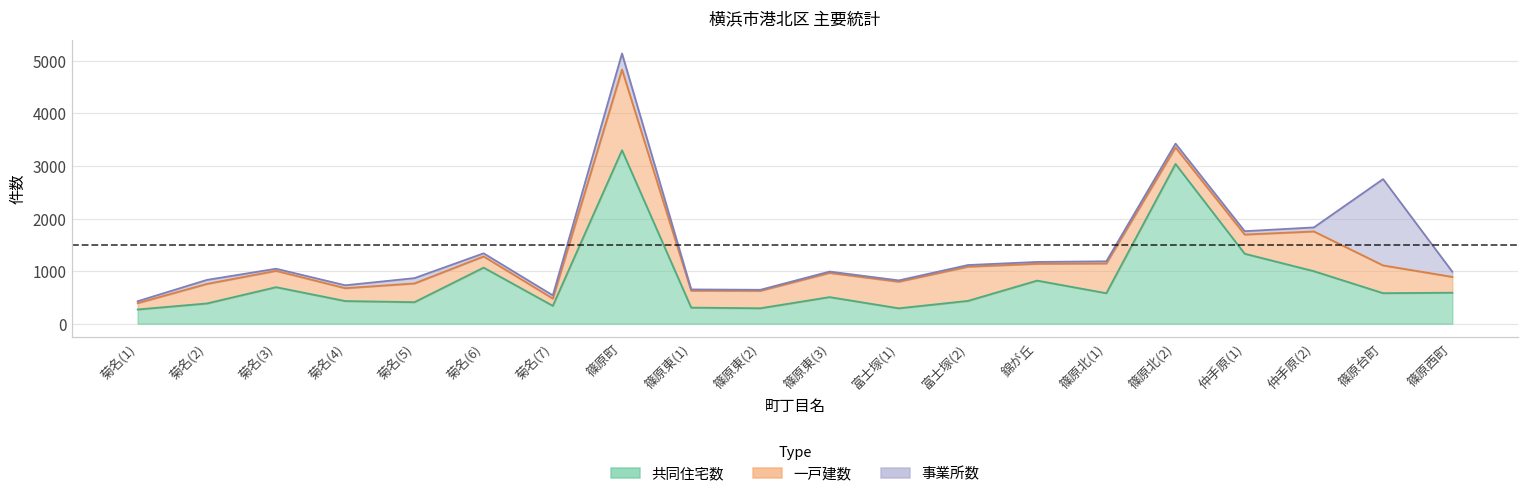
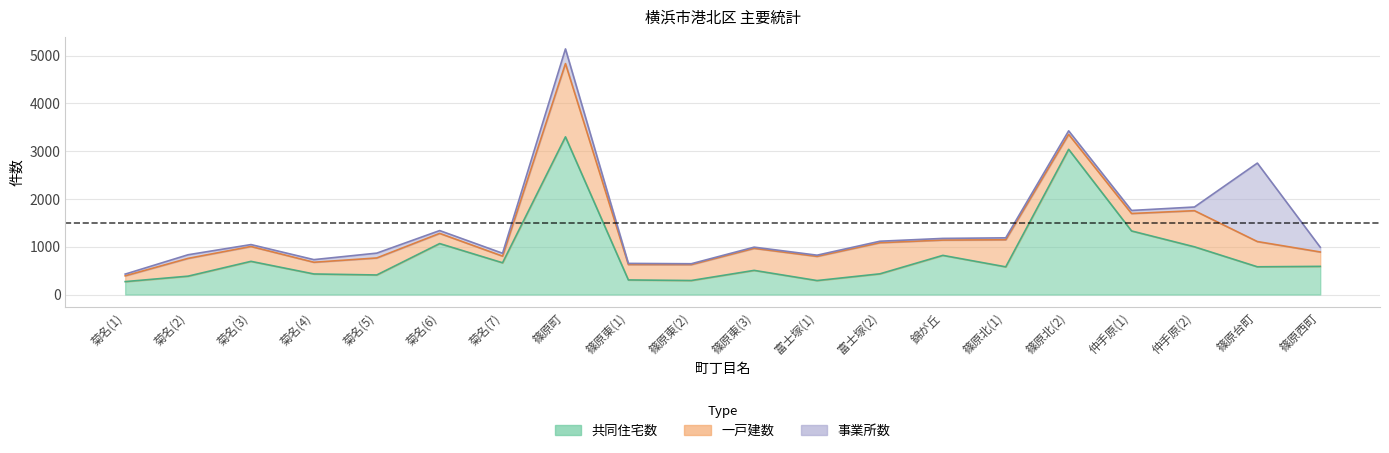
共同住宅数, 菊名(7): 300 -> 700
